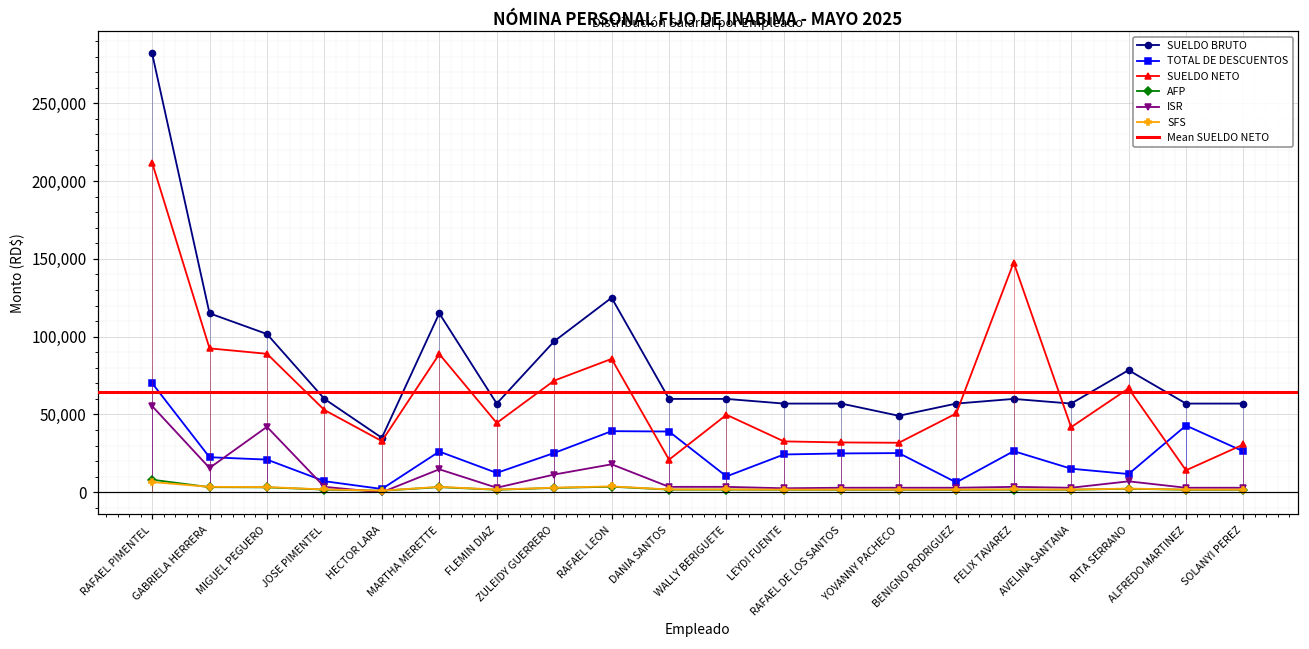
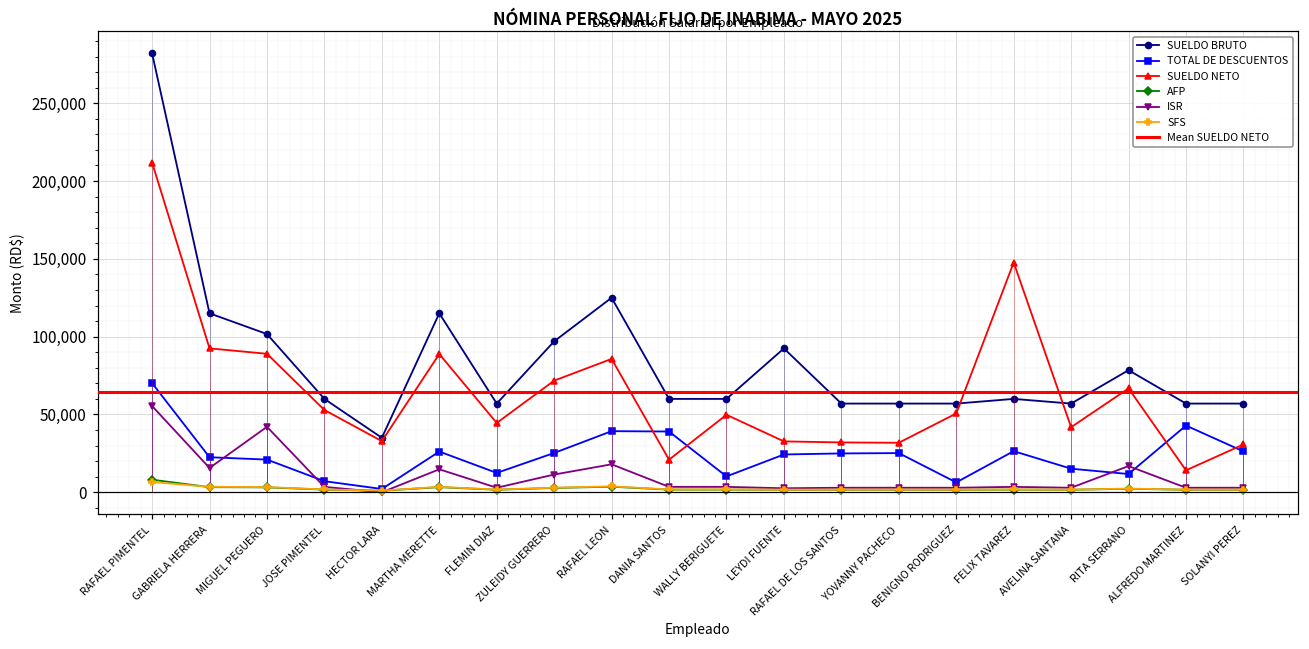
SUELDO BRUTO, LEYDI FUENTE: 57,000 -> 92,000
SUELDO BRUTO, YOVANNY PACHECO: 49,000 -> 57,000
ISR, RITA SERRANO: 7,000 -> 17,000
